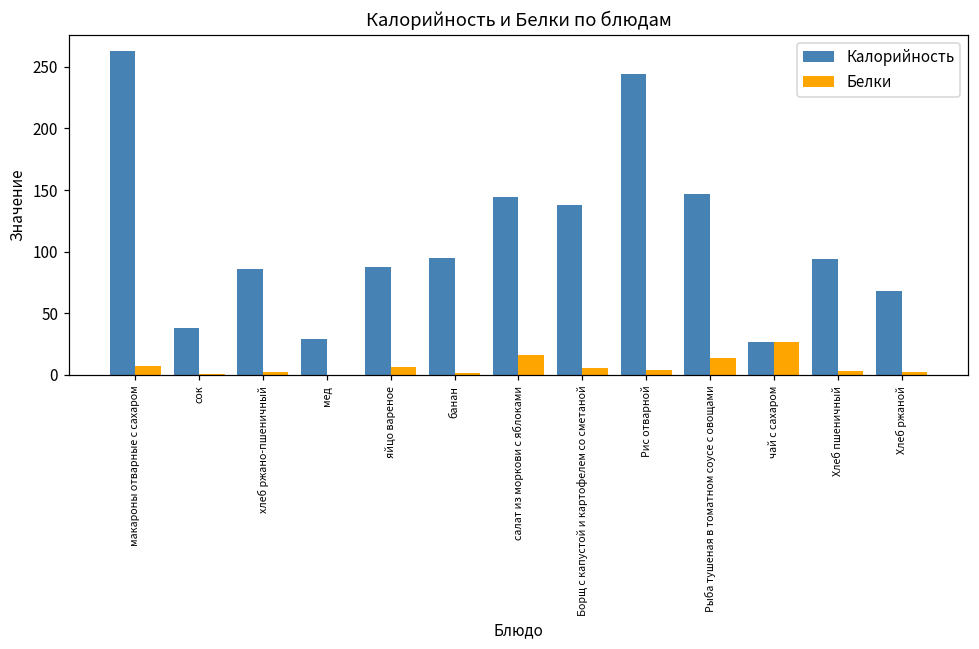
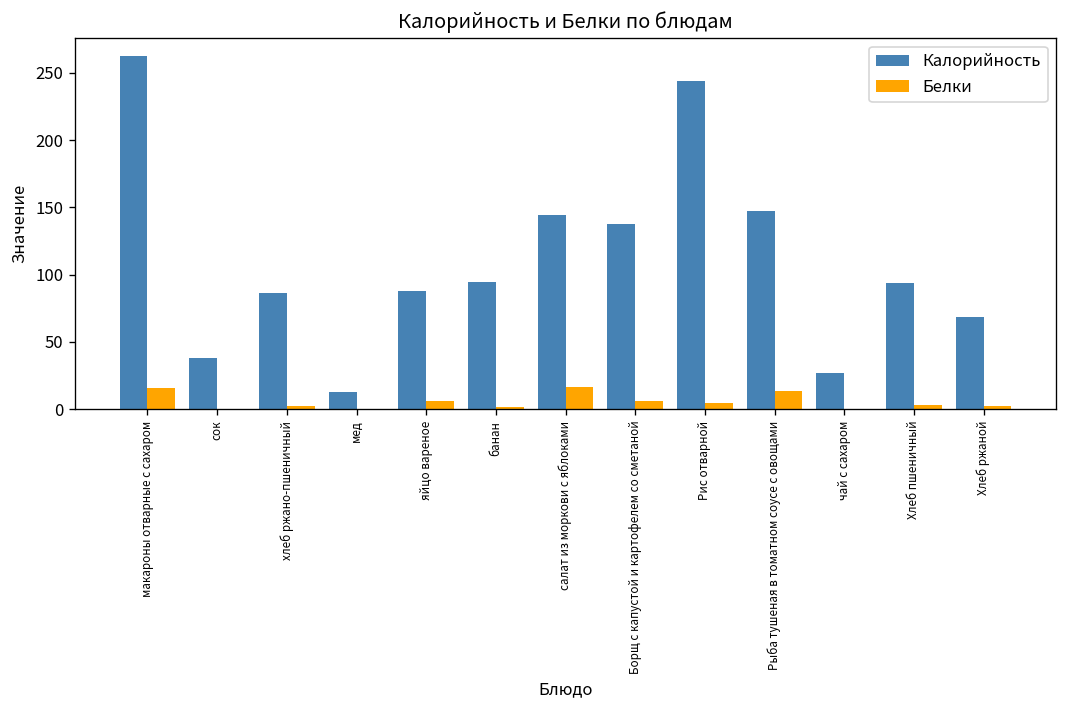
Белки, макароны отварные с сахаром: 7 -> 15
Калорийность, мед: 30 -> 13
Белки, чай с сахаром: 27 -> 0
